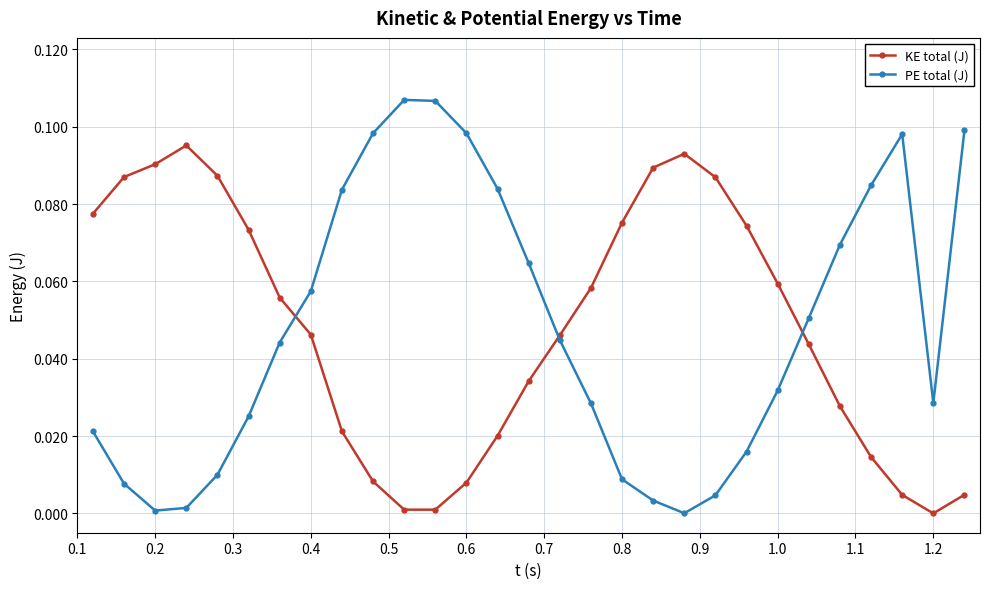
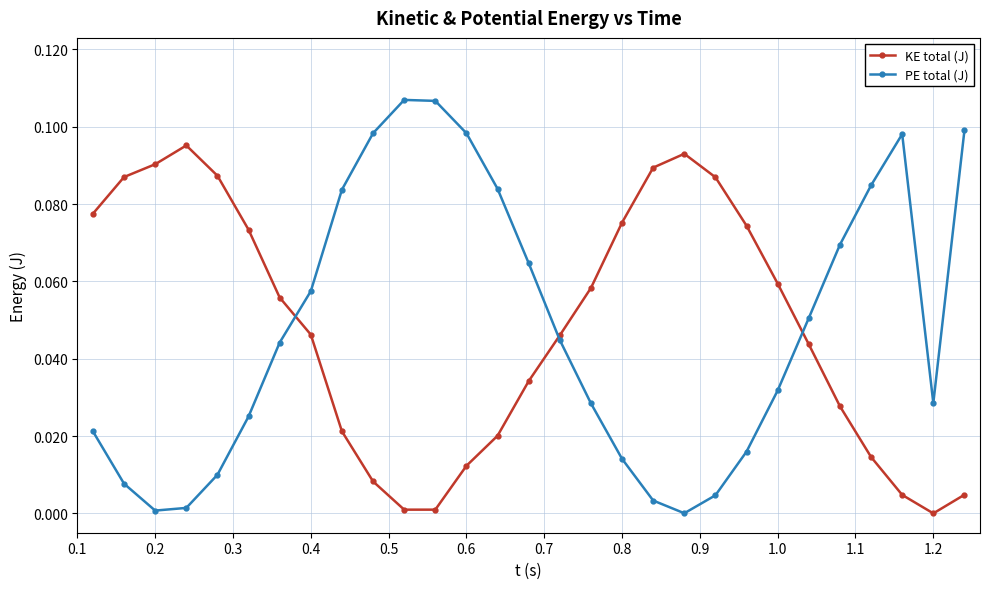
KE total (J), 0.6: 0.008 -> 0.012
PE total (J), 0.8: 0.009 -> 0.014
